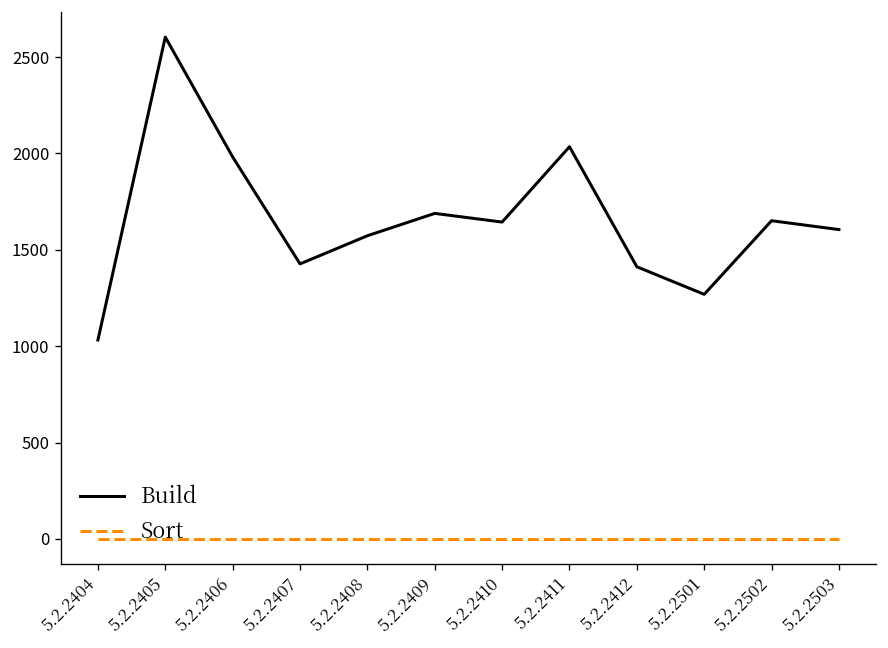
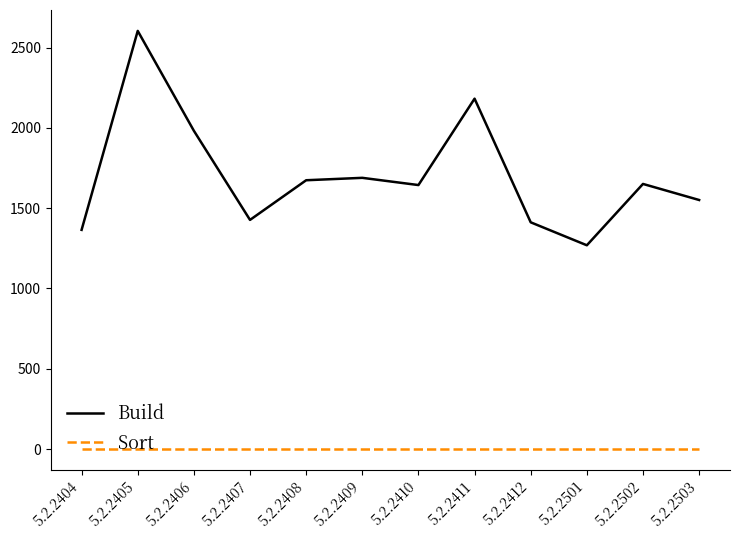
Build, 5.2.2404: 1030 -> 1370
Build, 5.2.2408: 1570 -> 1670
Build, 5.2.2411: 2040 -> 2180
Build, 5.2.2503: 1610 -> 1550
